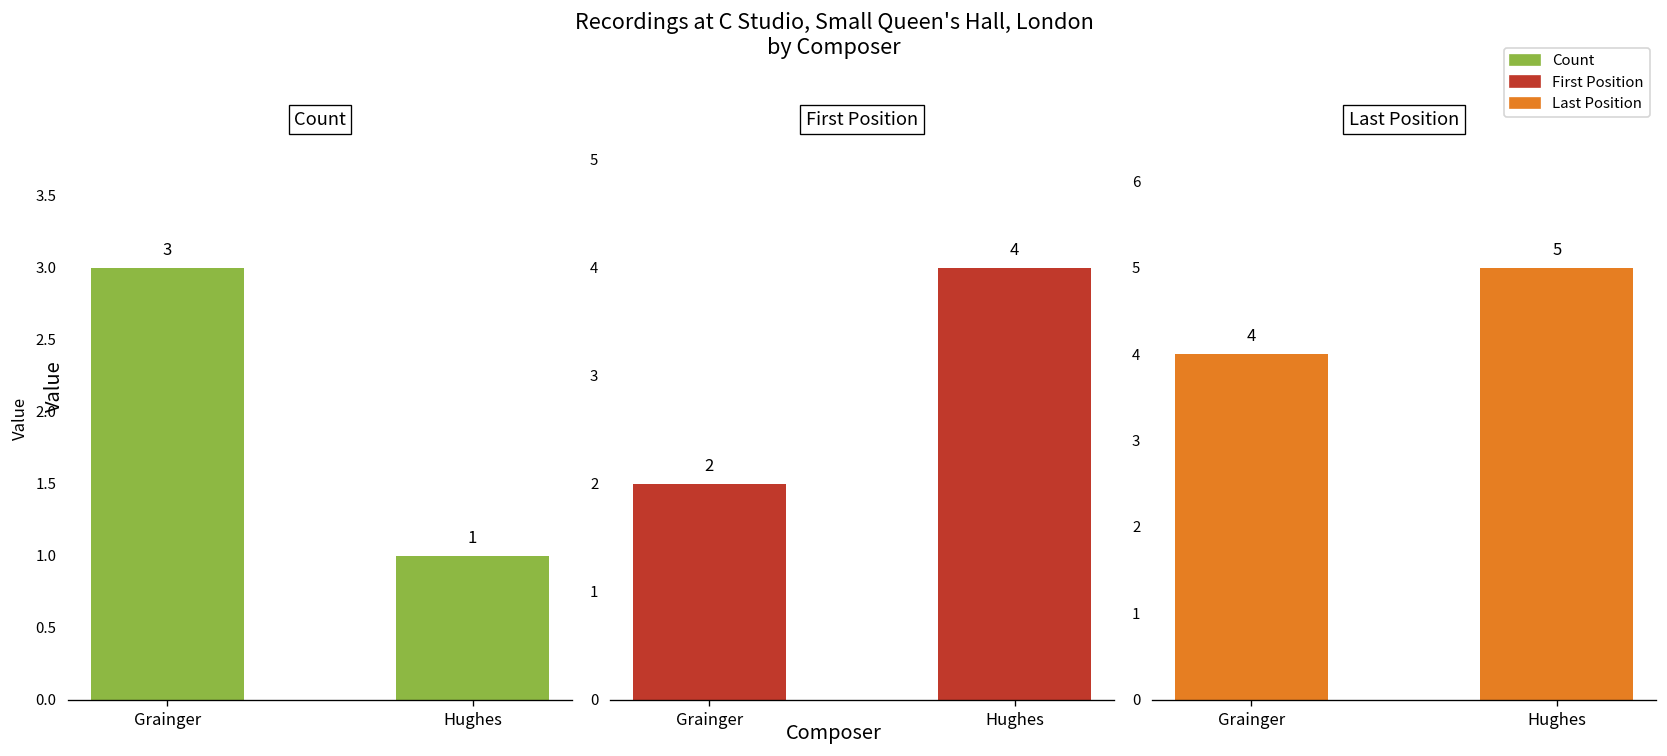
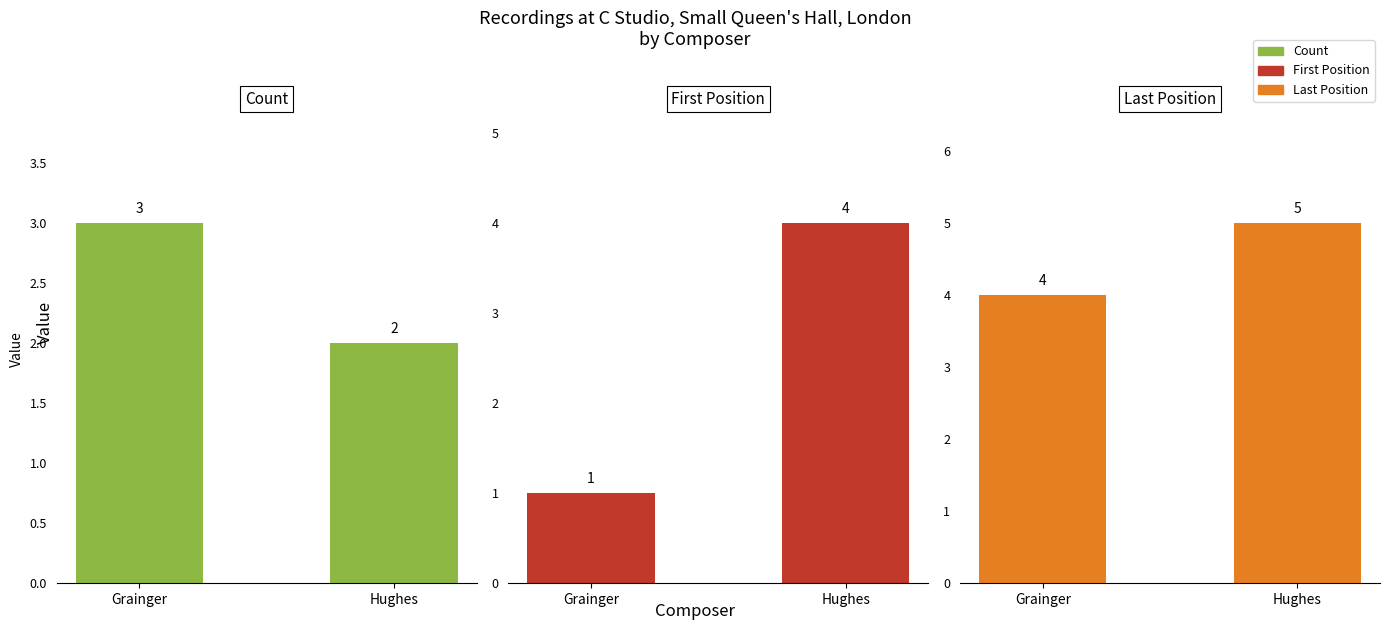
Count, Hughes: 1 -> 2
First Position, Grainger: 2 -> 1
